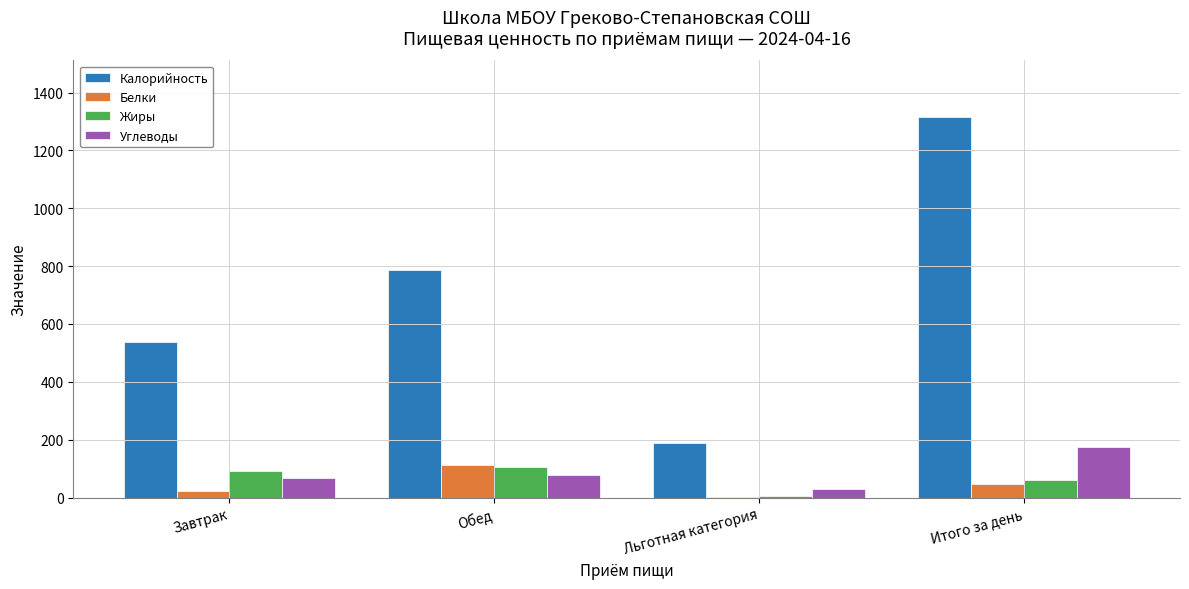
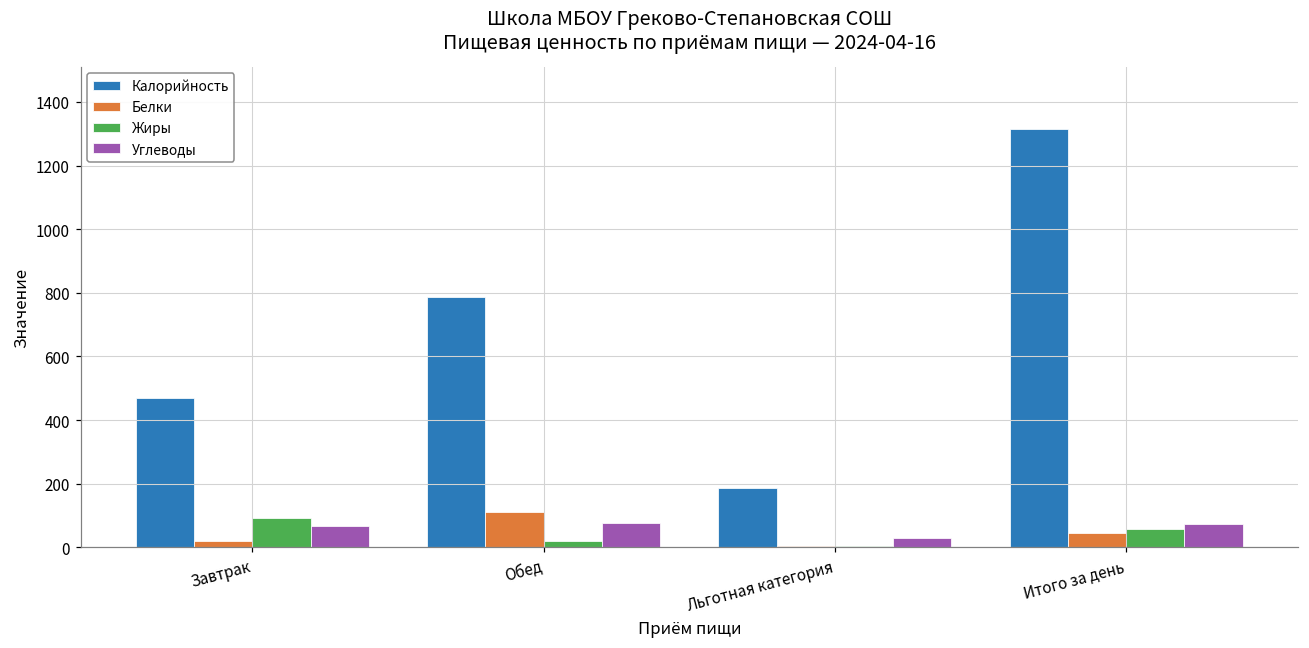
Калорийность, Завтрак: 540 -> 470
Жиры, Обед: 110 -> 20
Углеводы, Итого за день: 180 -> 70
